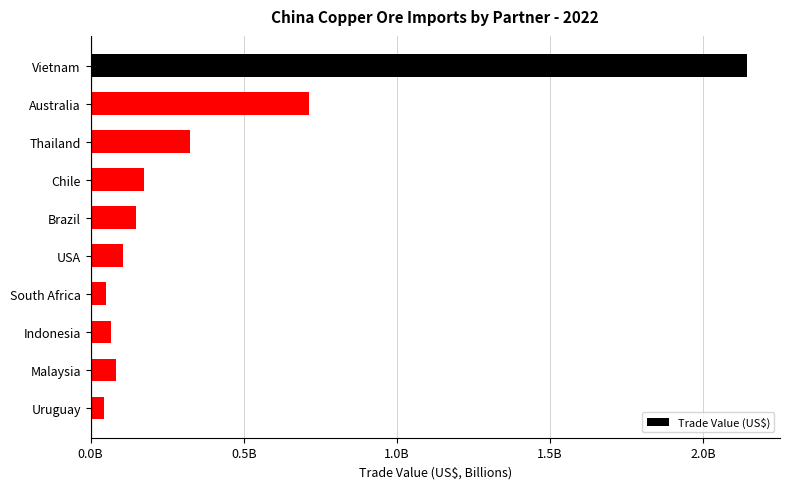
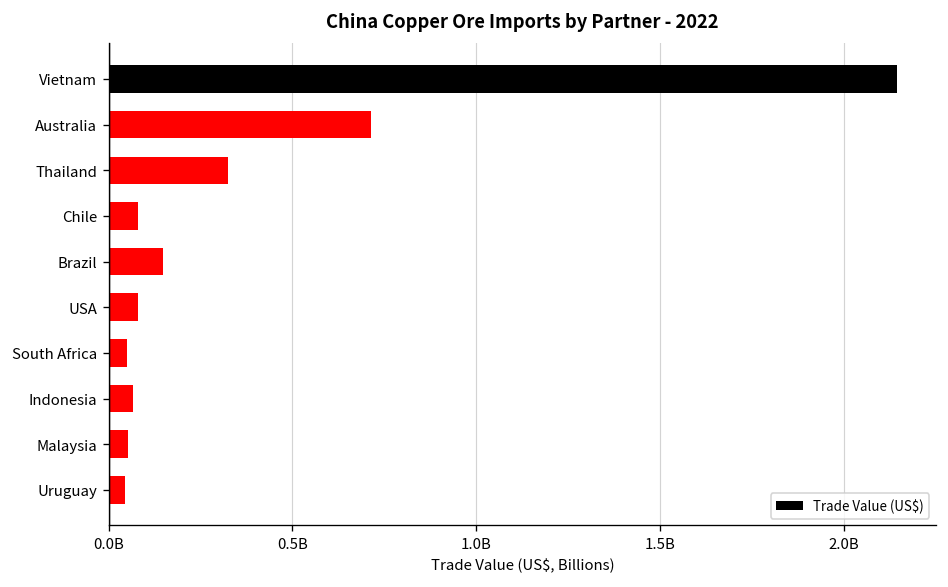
Chile: 170000000 -> 80000000
USA: 110000000 -> 80000000
Malaysia: 80000000 -> 50000000
